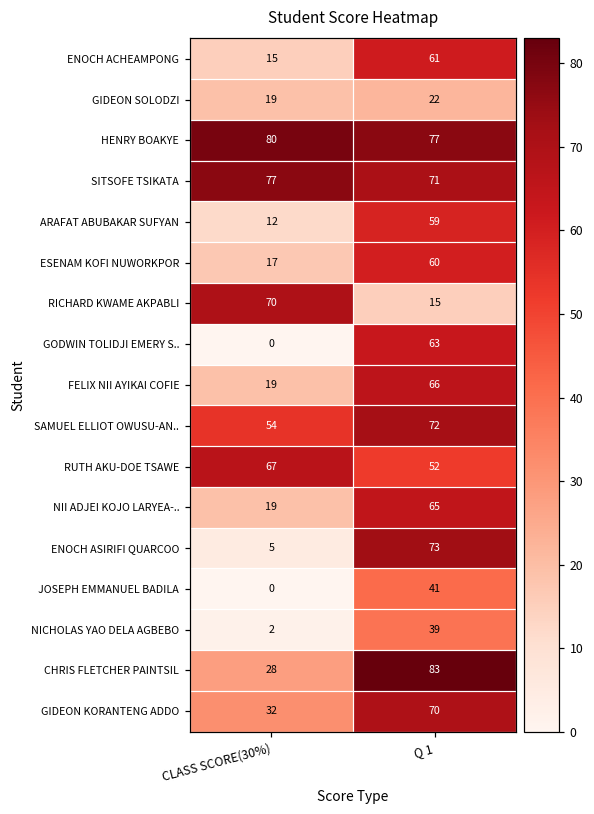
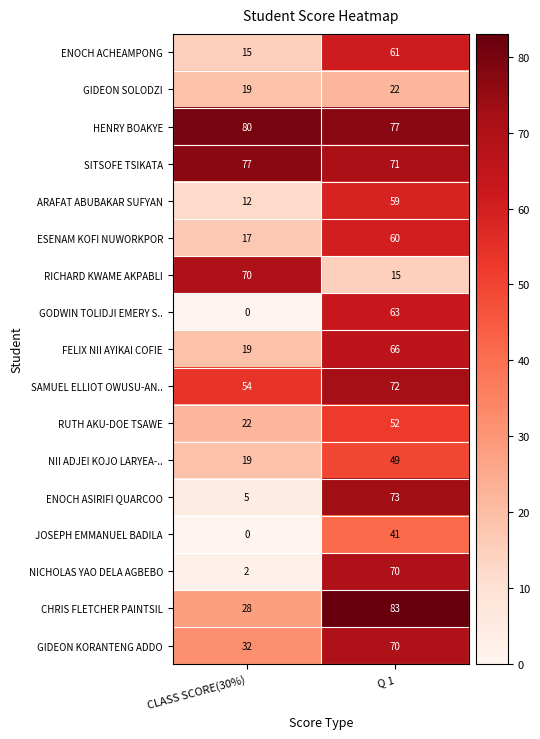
RUTH AKU-DOE TSAWE, CLASS SCORE(30%): 67 -> 22
NII ADJEI KOJO LARYEA-.., Q 1: 65 -> 49
NICHOLAS YAO DELA AGBEBO, Q 1: 39 -> 70
